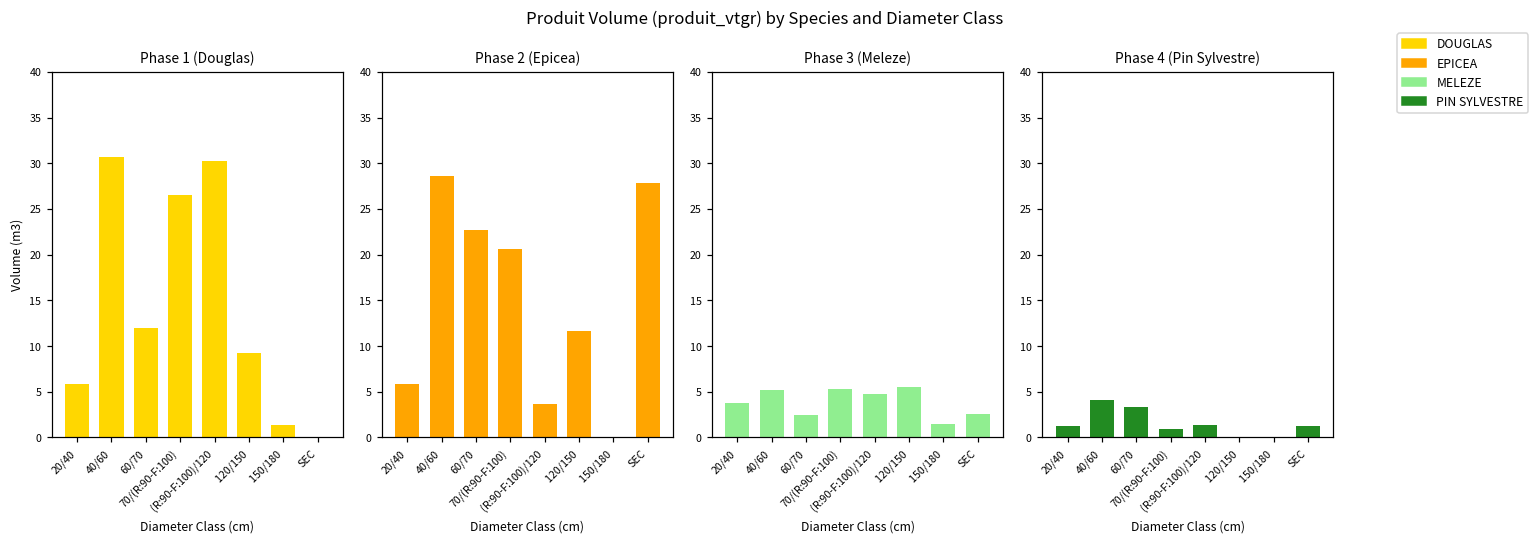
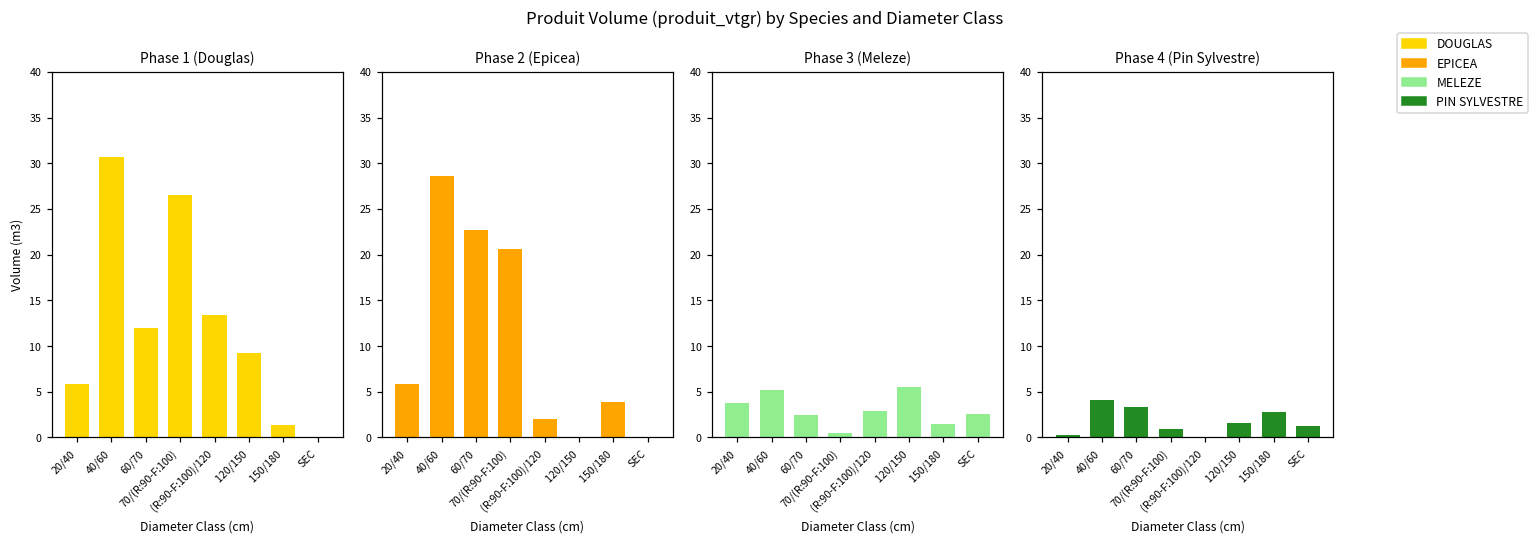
Phase 1 (Douglas), (R:90-F:100)/120: 30 -> 13
Phase 2 (Epicea), (R:90-F:100)/120: 4 -> 2
Phase 2 (Epicea), 120/150: 12 -> 0
Phase 2 (Epicea), 150/180: 0 -> 4
Phase 2 (Epicea), SEC: 28 -> 0
Phase 3 (Meleze), 70/(R:90-F:100): 5 -> 1
Phase 3 (Meleze), (R:90-F:100)/120: 5 -> 3
Phase 4 (Pin Sylvestre), 20/40: 1 -> 0
Phase 4 (Pin Sylvestre), (R:90-F:100)/120: 1 -> 0
Phase 4 (Pin Sylvestre), 120/150: 0 -> 2
Phase 4 (Pin Sylvestre), 150/180: 0 -> 3
